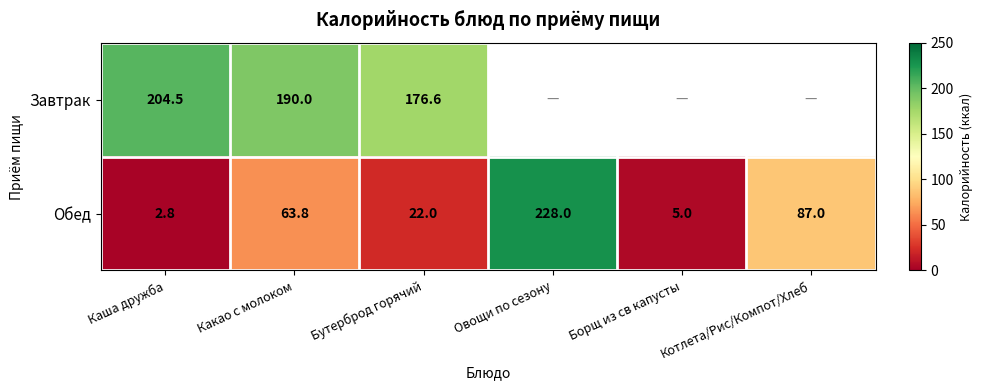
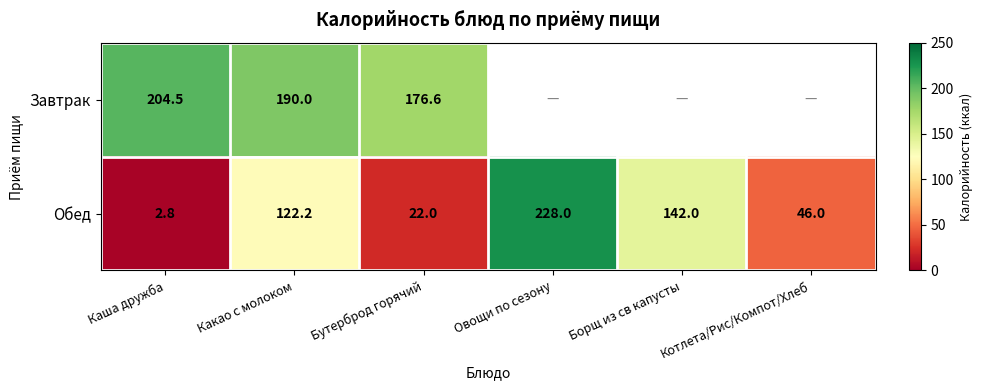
Обед, Какао с молоком: 63.8 -> 122.2
Обед, Борщ из св капусты: 5.0 -> 142.0
Обед, Котлета/Рис/Компот/Хлеб: 87.0 -> 46.0
